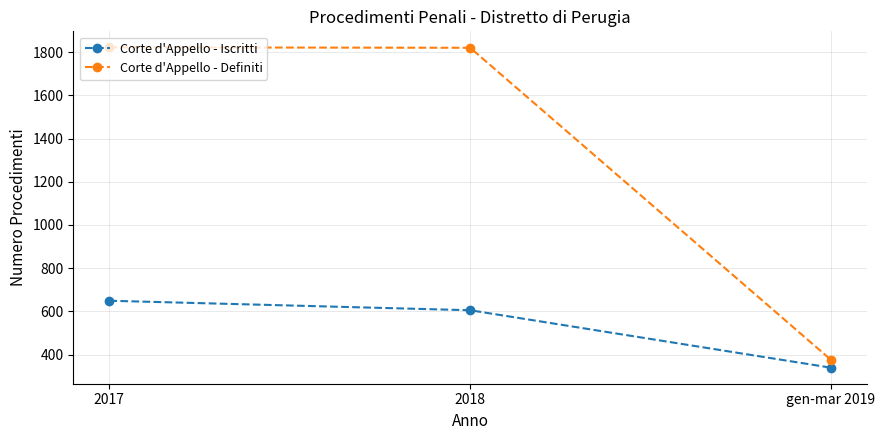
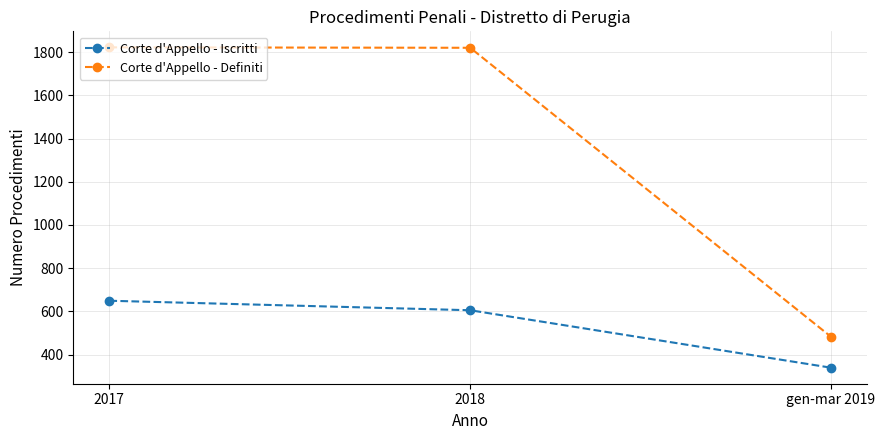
Corte d'Appello - Definiti, gen-mar 2019: 380 -> 480
